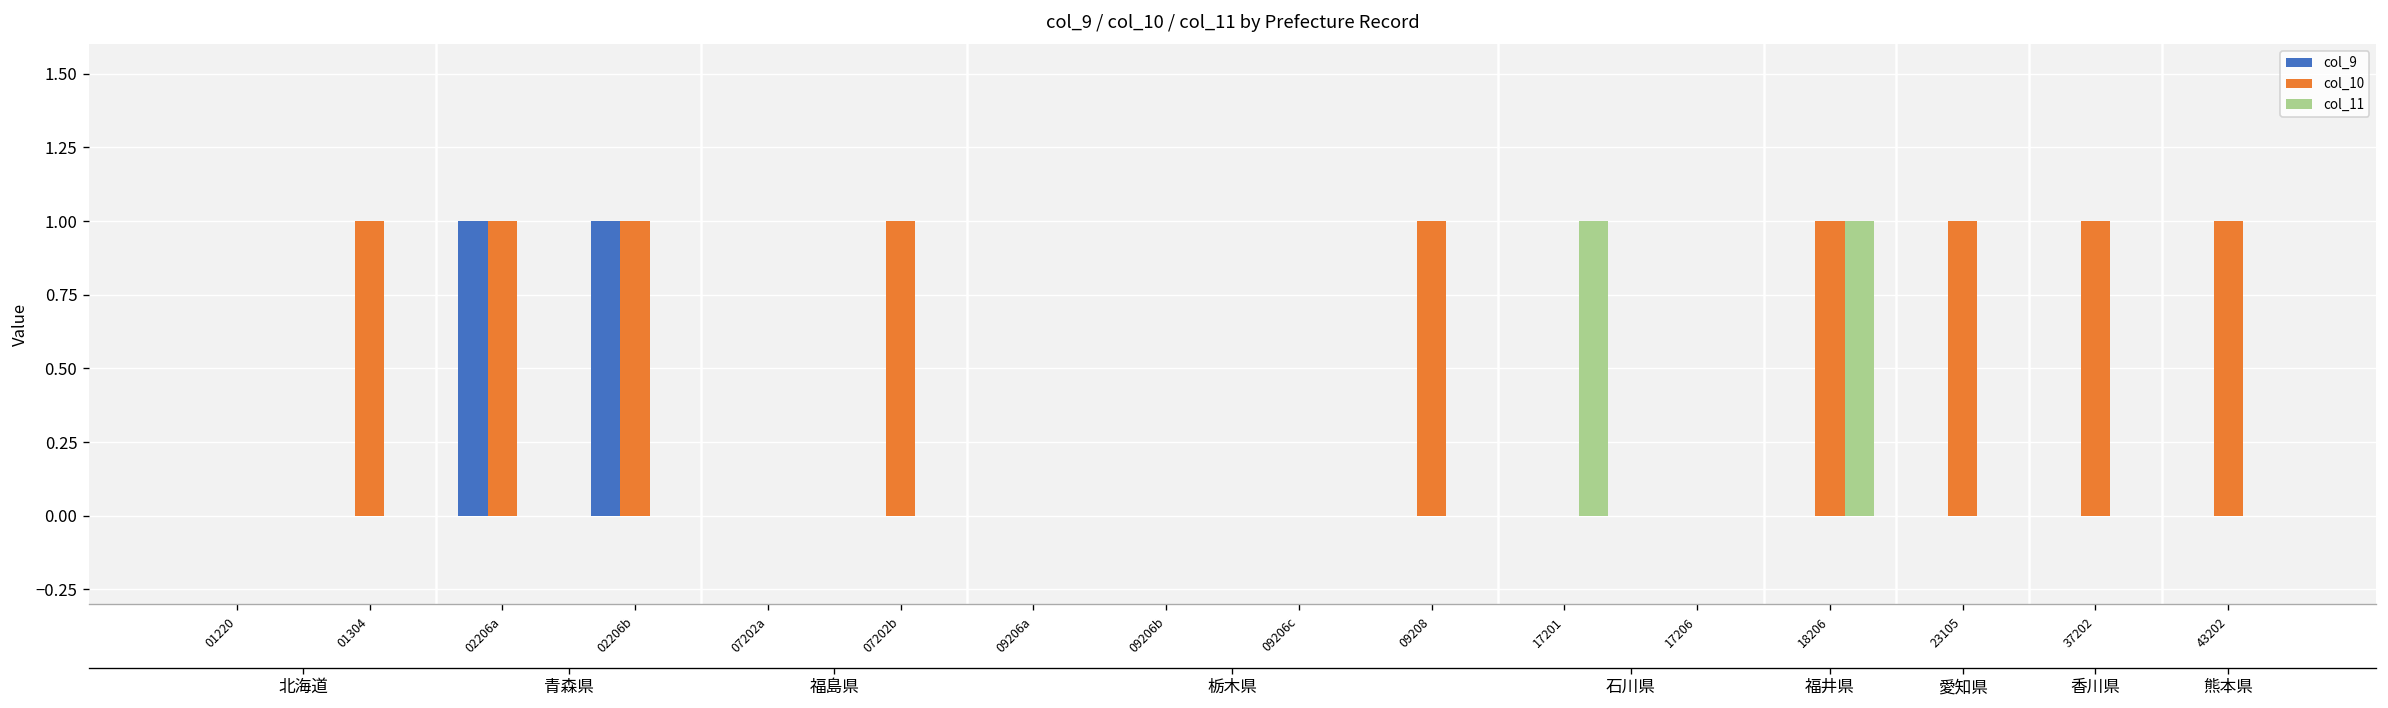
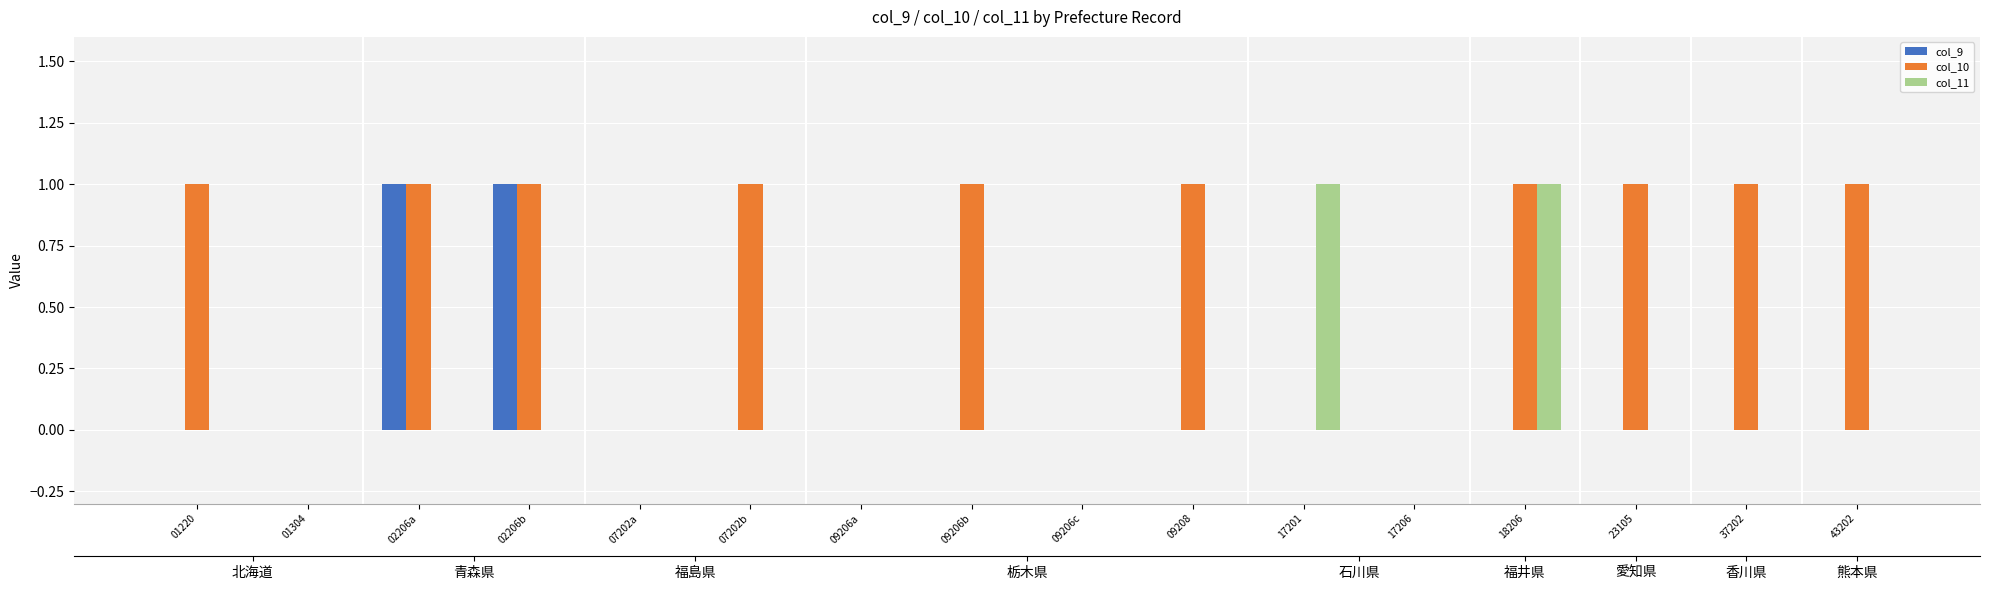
col_10, 01220: 0 -> 1
col_10, 01304: 1 -> 0
col_10, 09206b: 0 -> 1
